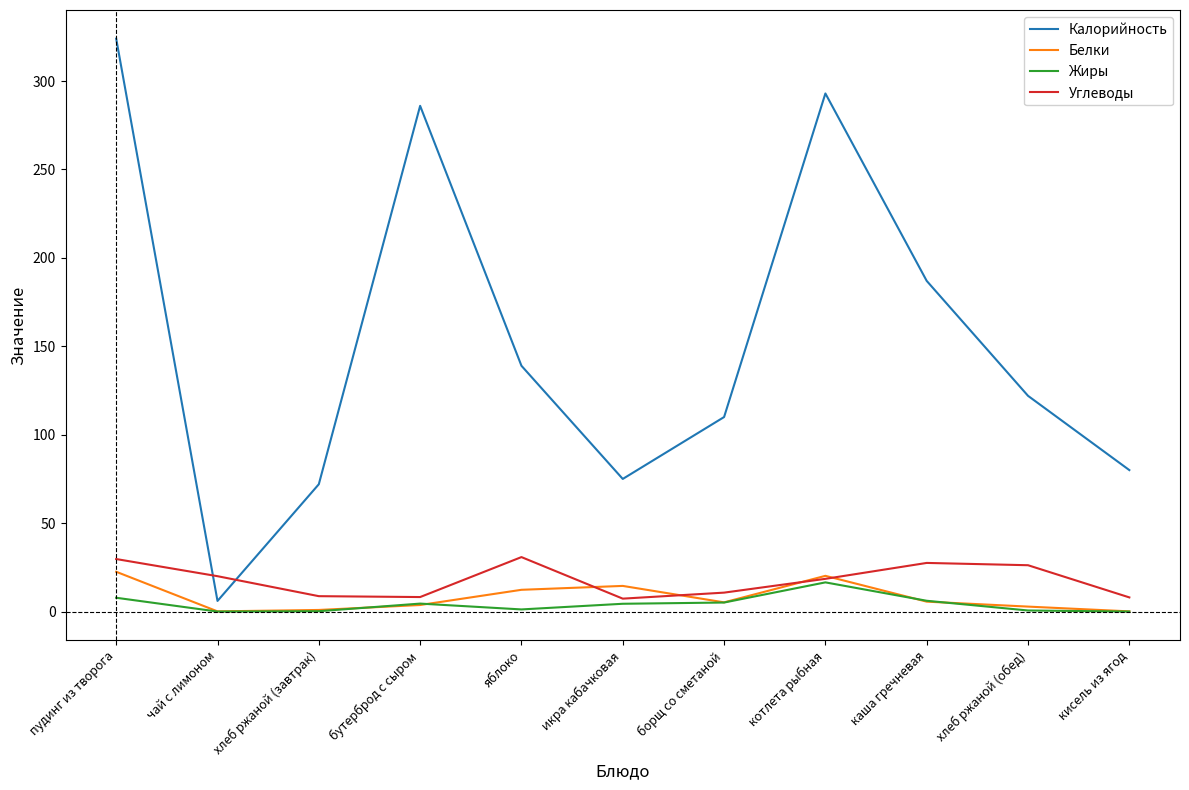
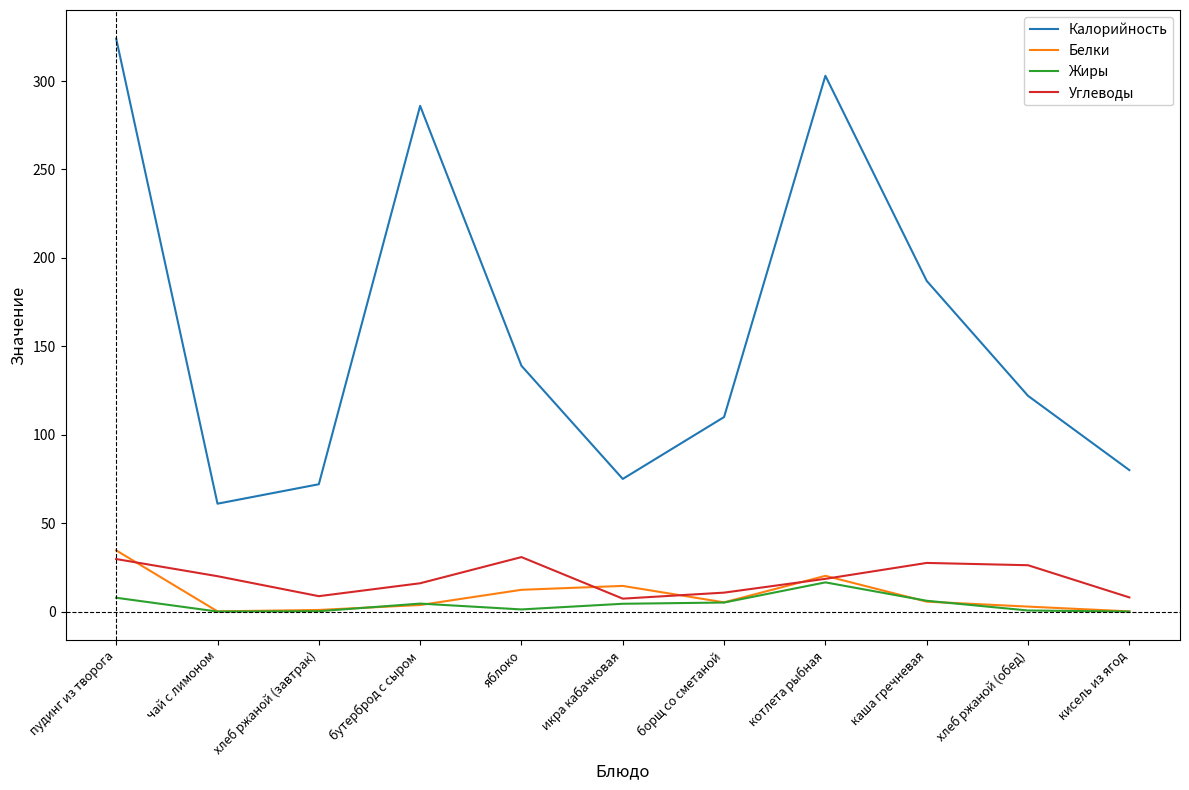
Белки, пудинг из творога: 23 -> 35
Калорийность, чай с лимоном: 6 -> 61
Углеводы, бутерброд с сыром: 8 -> 16
Калорийность, котлета рыбная: 293 -> 303
